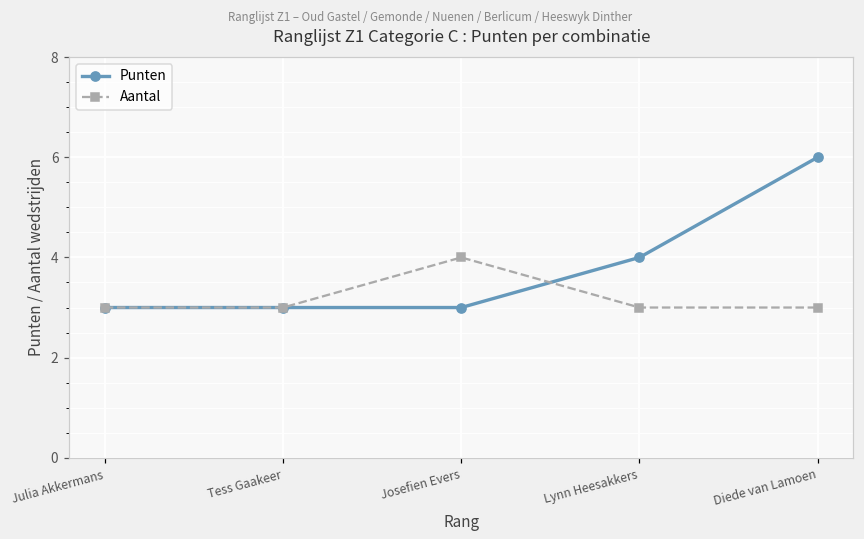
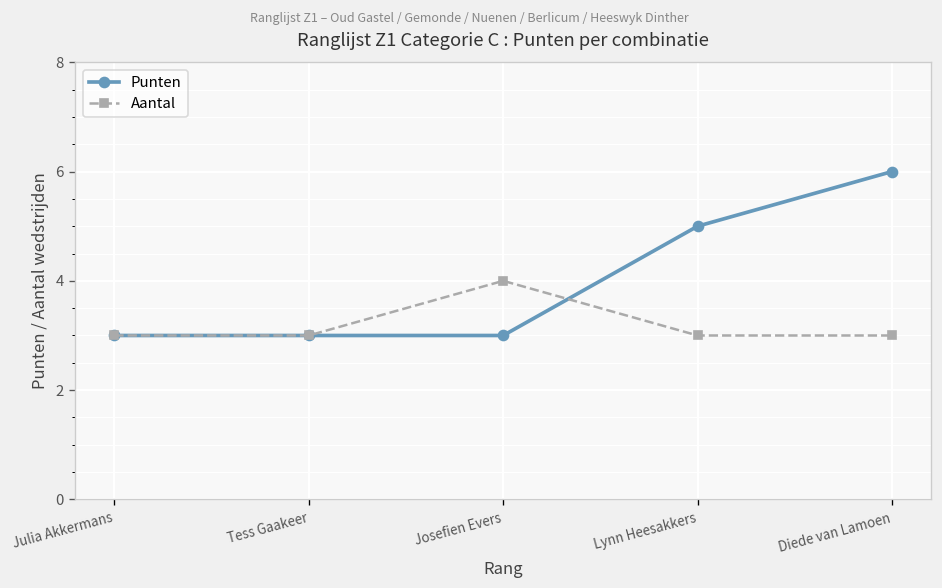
Punten, Lynn Heesakkers: 4 -> 5
